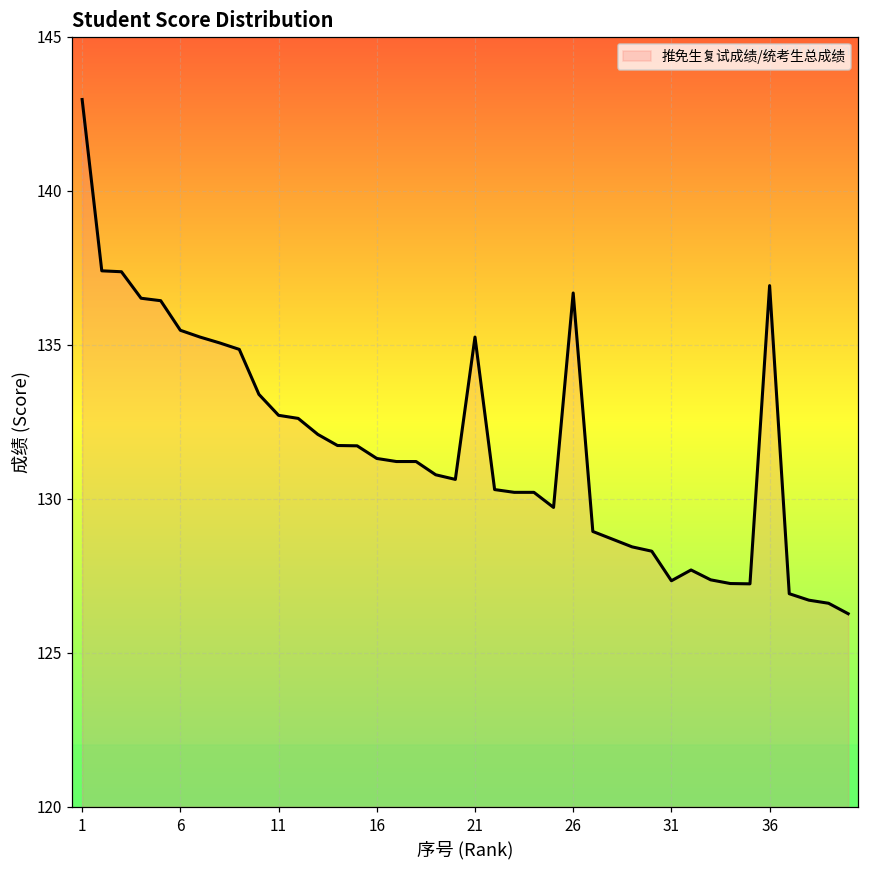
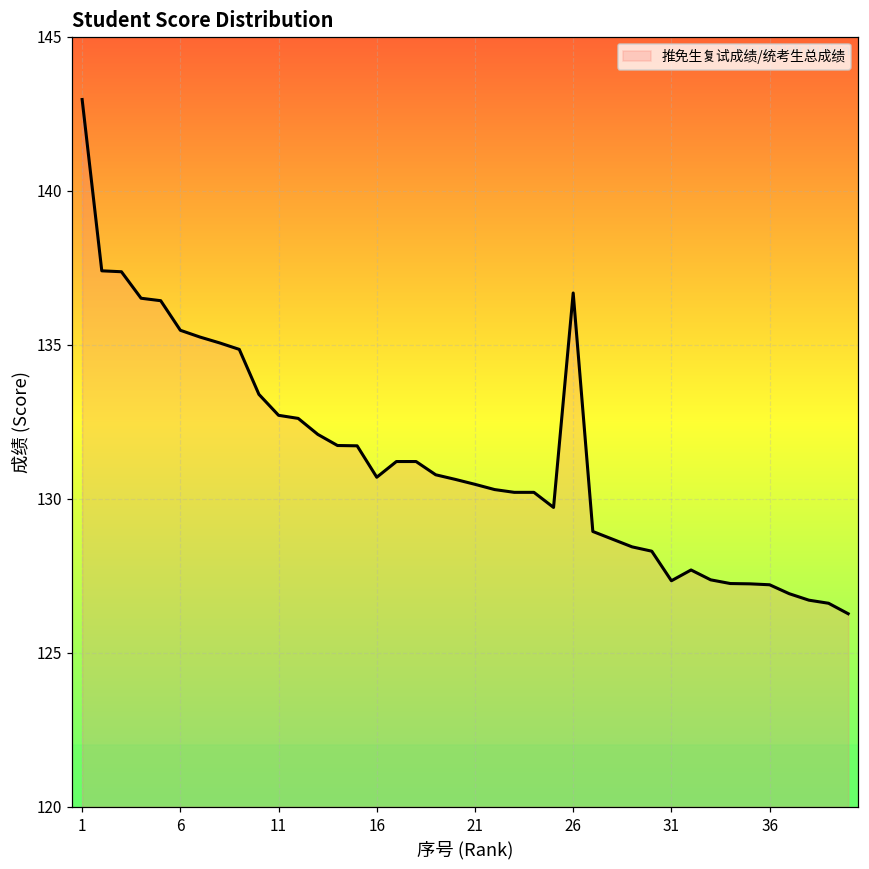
16: 131.3 -> 130.7
21: 135.3 -> 130.5
36: 136.9 -> 127.2
